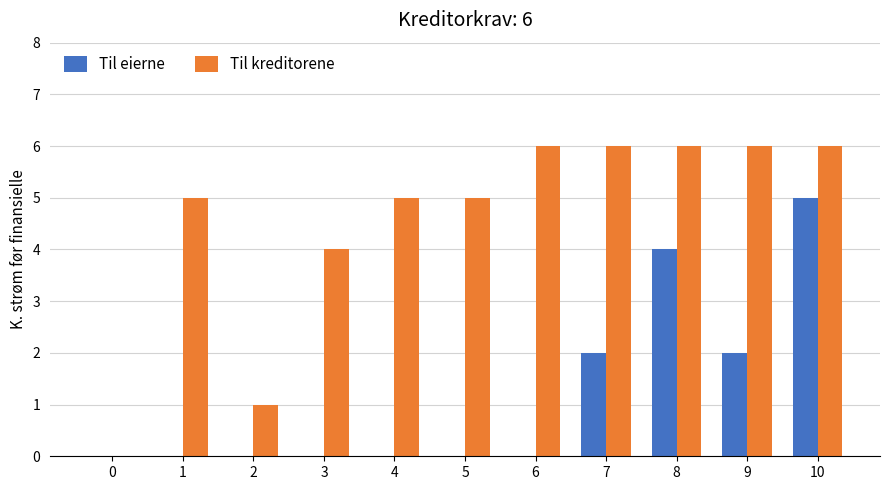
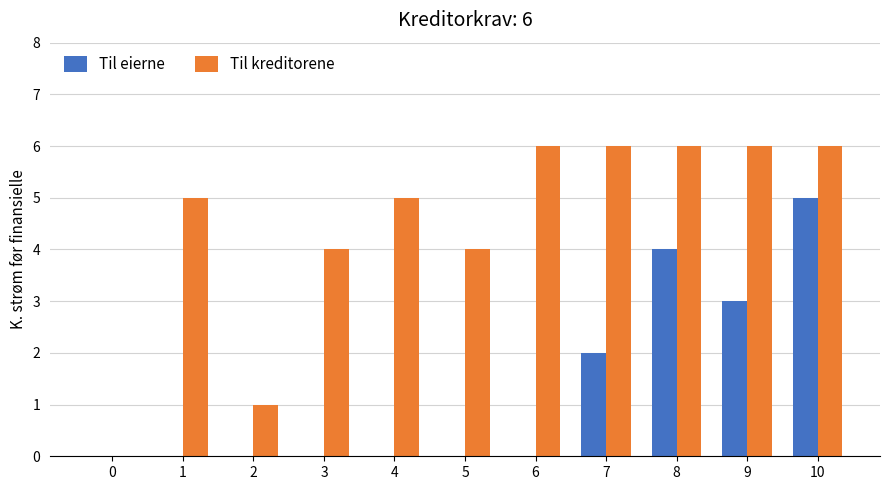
Til kreditorene, 5: 5 -> 4
Til eierne, 9: 2 -> 3
